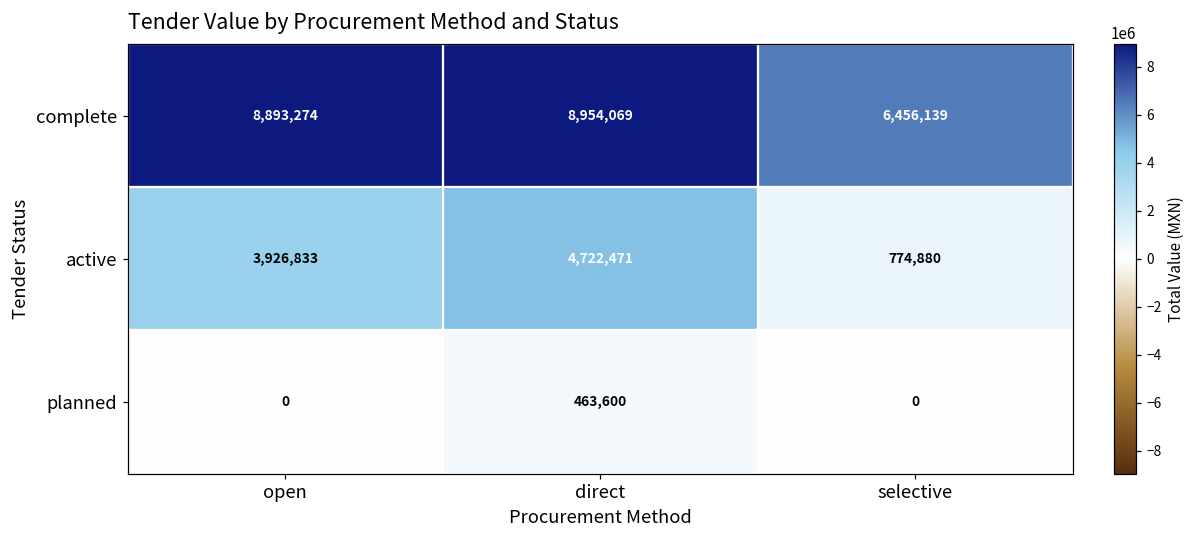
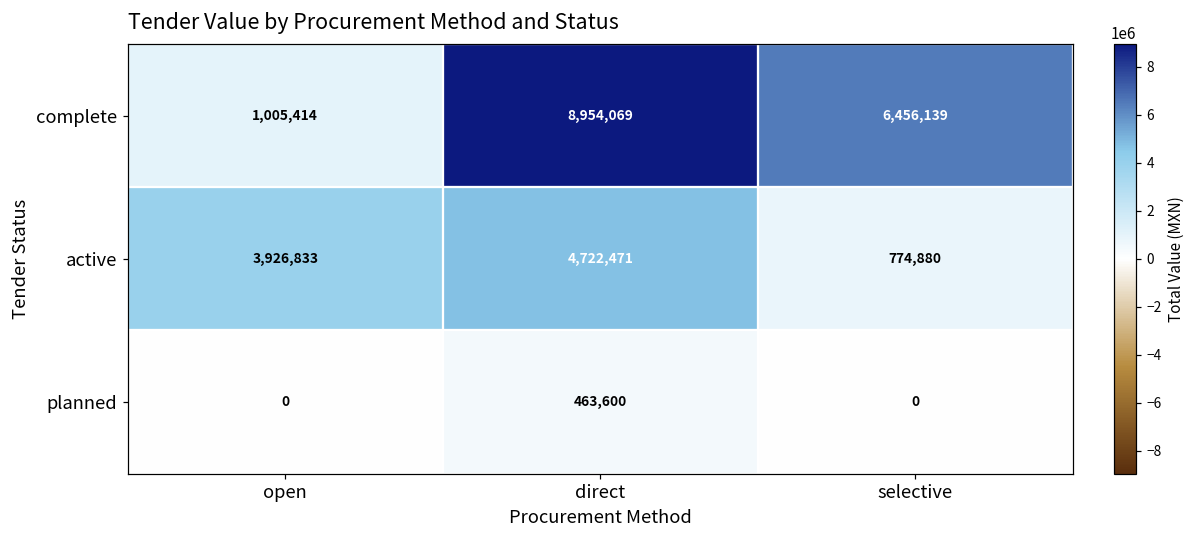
complete, open: 8,893,274 -> 1,005,414
